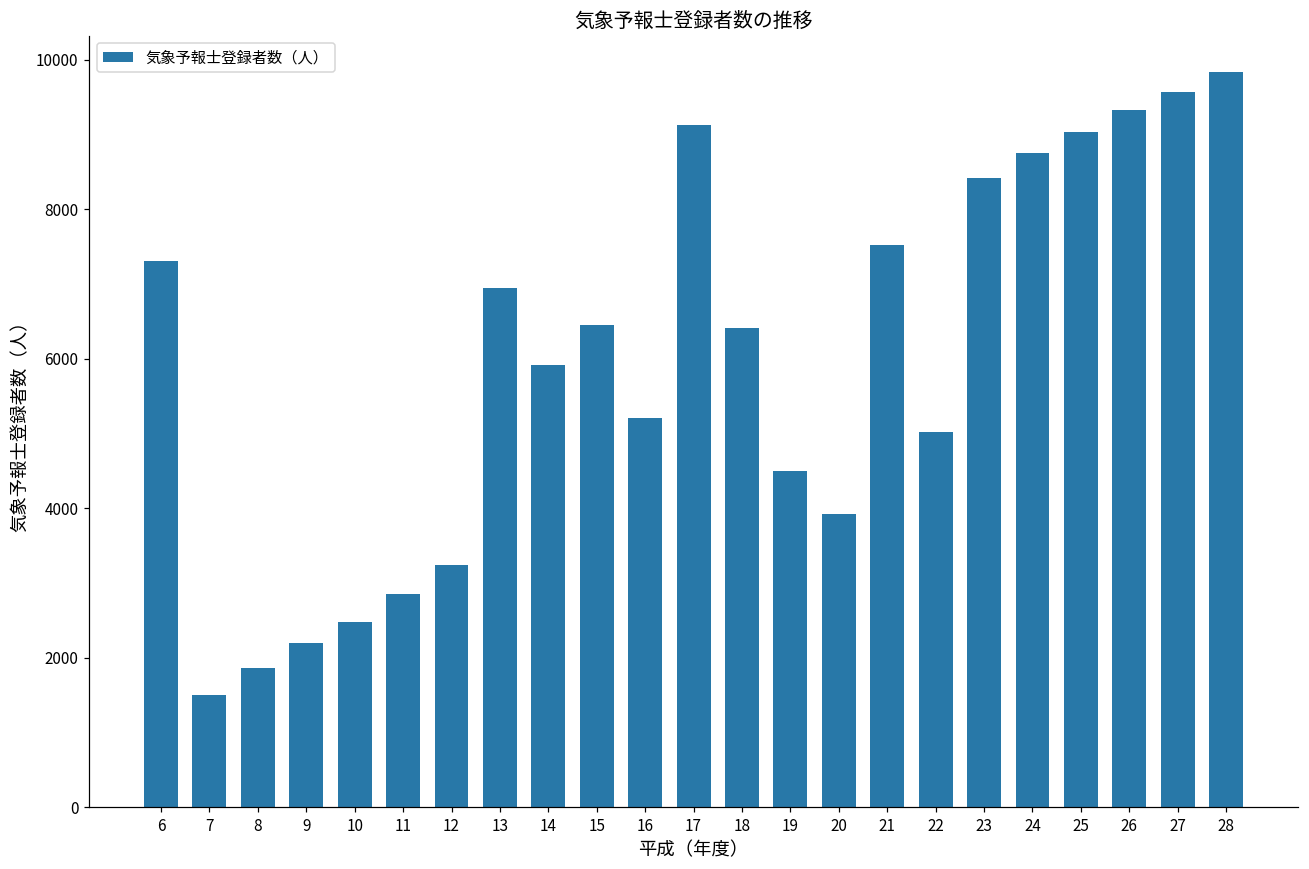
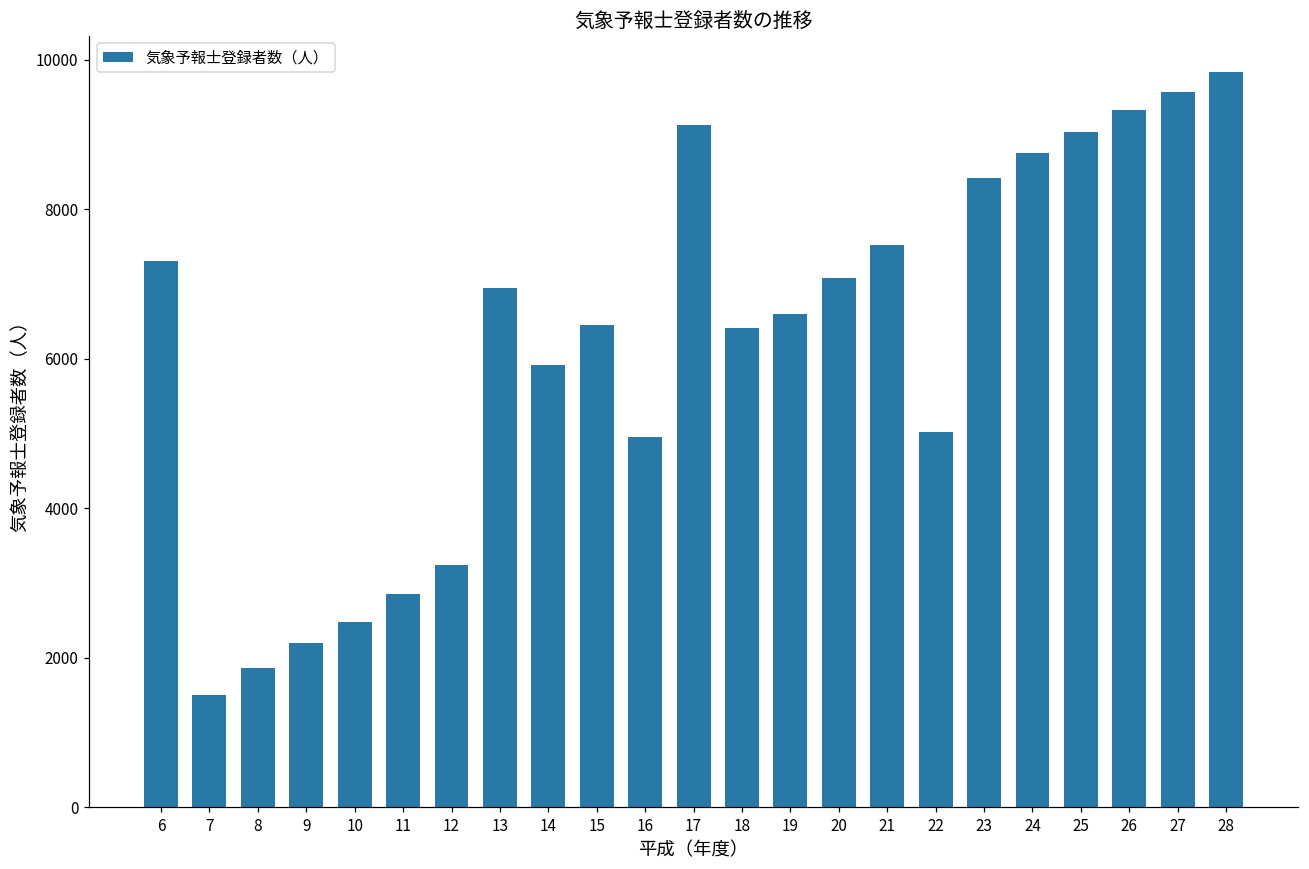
16: 5200 -> 4900
19: 4500 -> 6600
20: 3900 -> 7100
